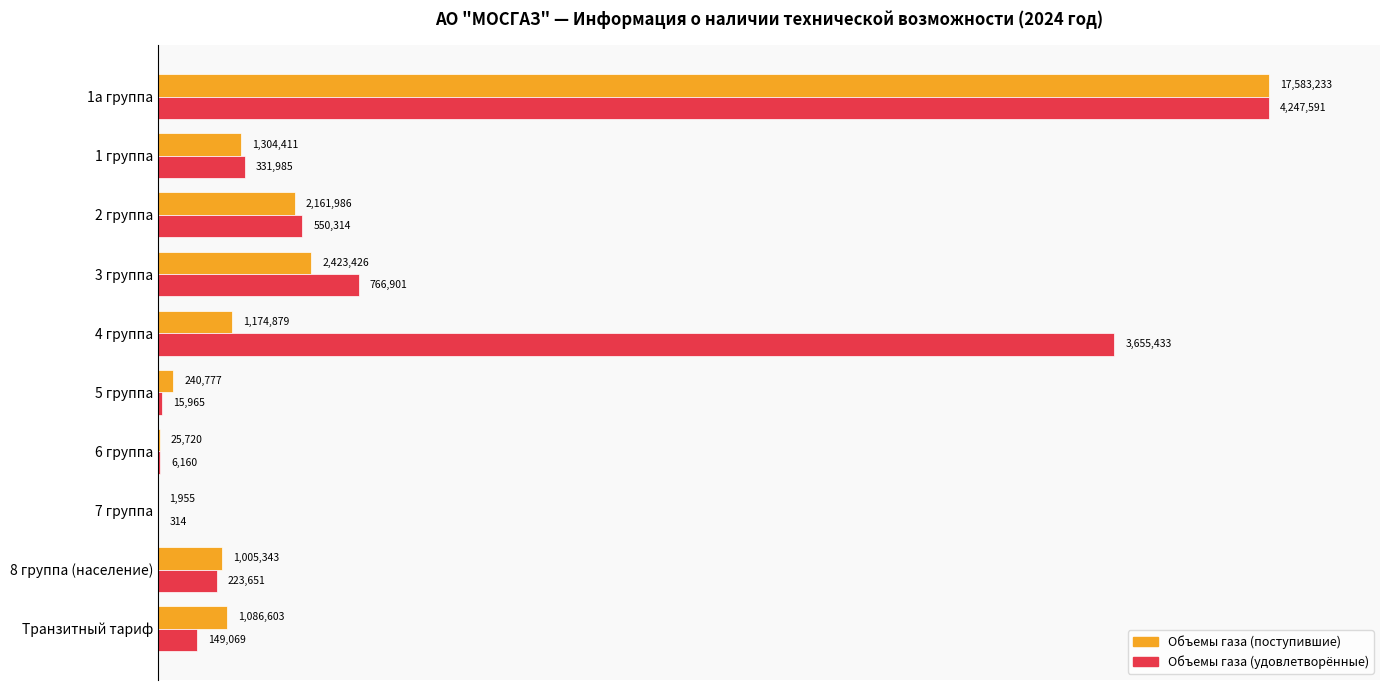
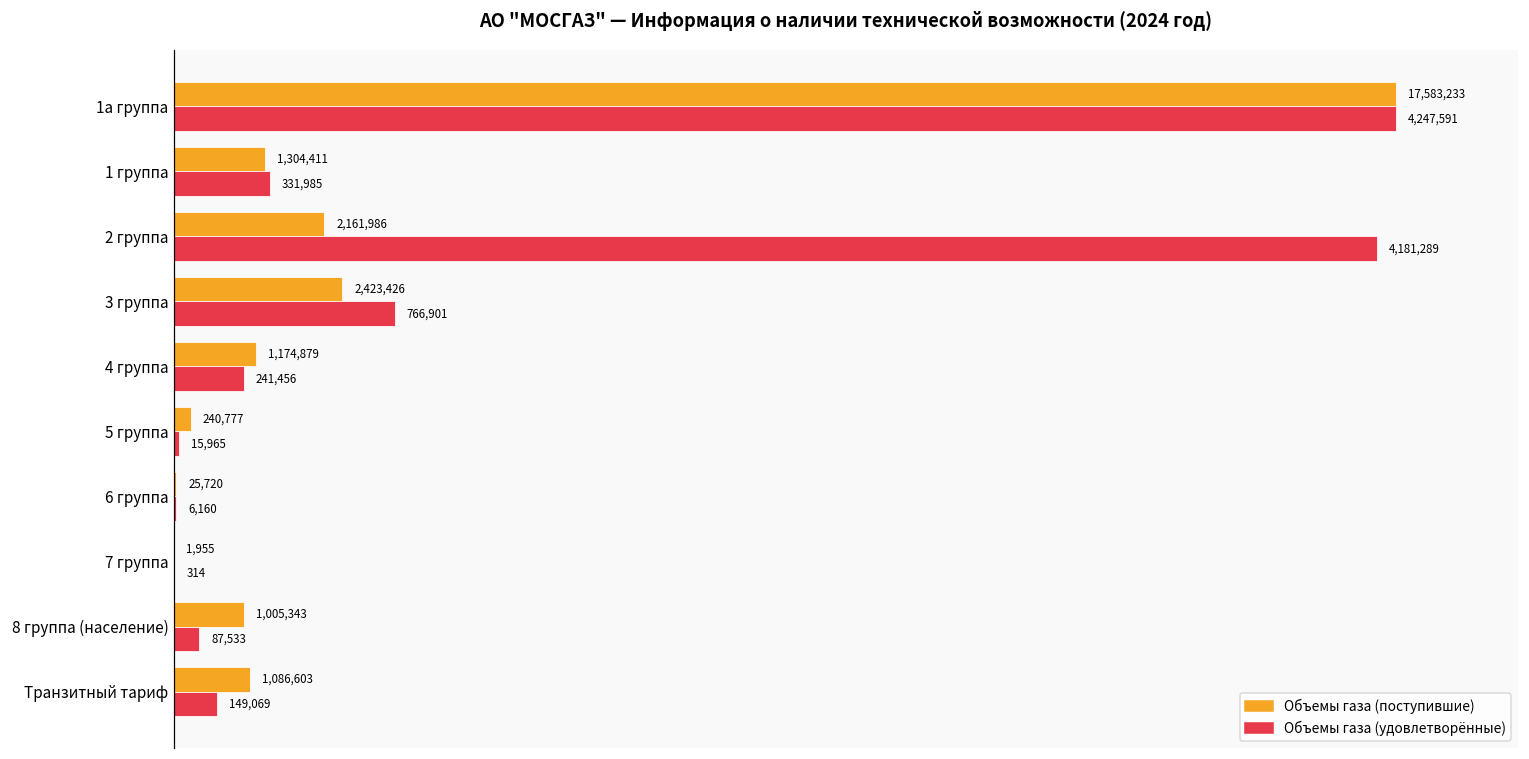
Объемы газа (удовлетворённые), 2 группа: 550,314 -> 4,181,289
Объемы газа (удовлетворённые), 4 группа: 3,655,433 -> 241,456
Объемы газа (удовлетворённые), 8 группа (население): 223,651 -> 87,533
